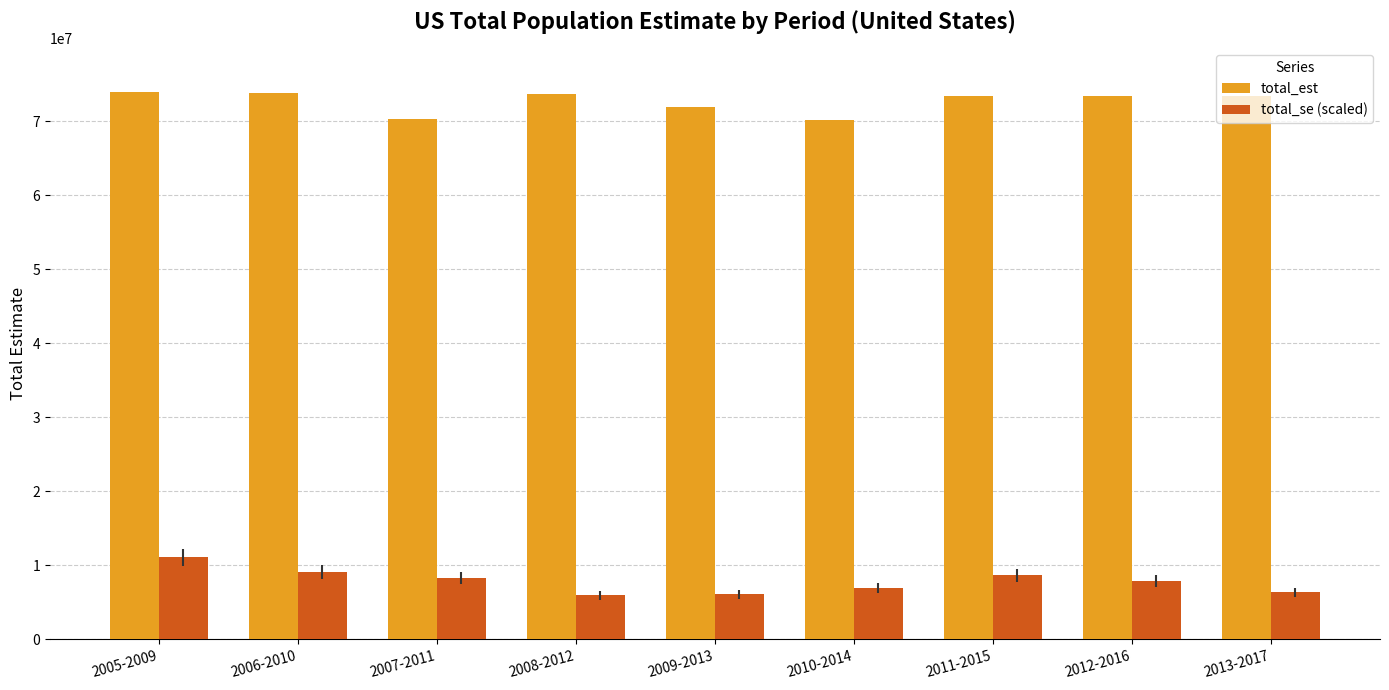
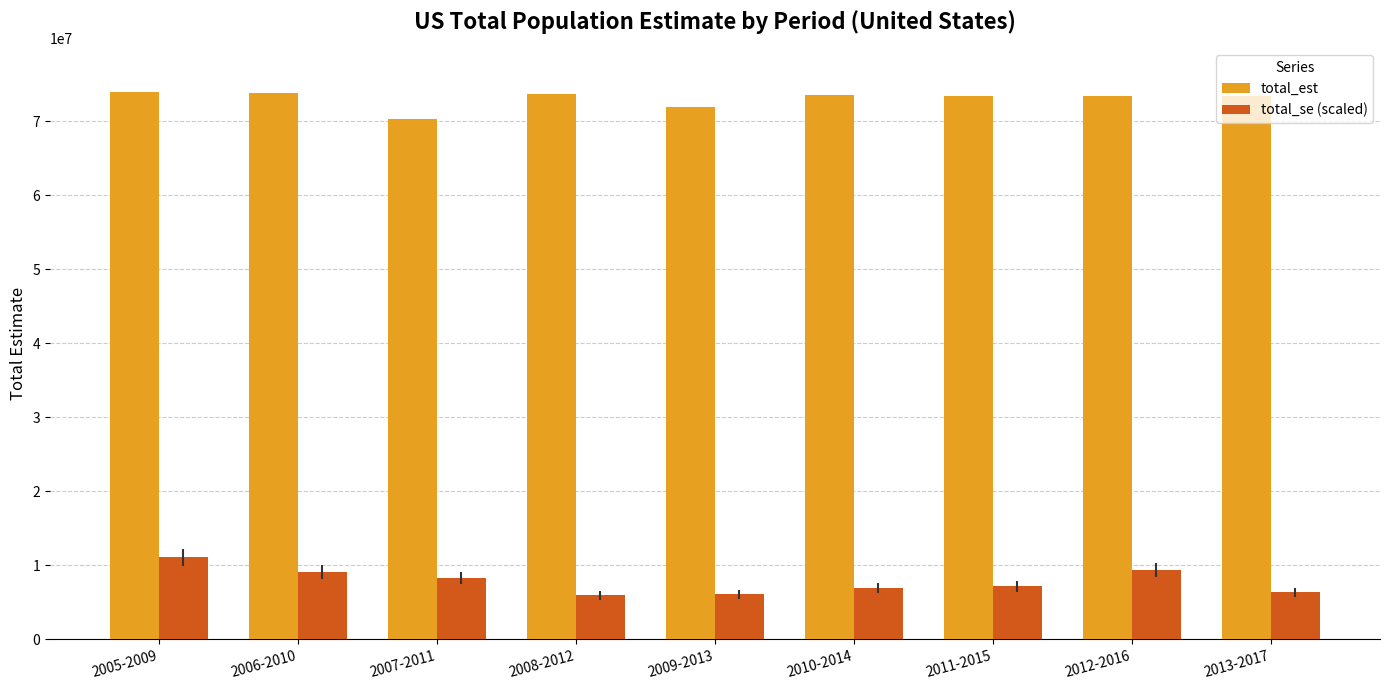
total_est, 2010-2014: 70000000 -> 74000000
total_se (scaled), 2011-2015: 9000000 -> 7000000
total_se (scaled), 2012-2016: 8000000 -> 9000000
